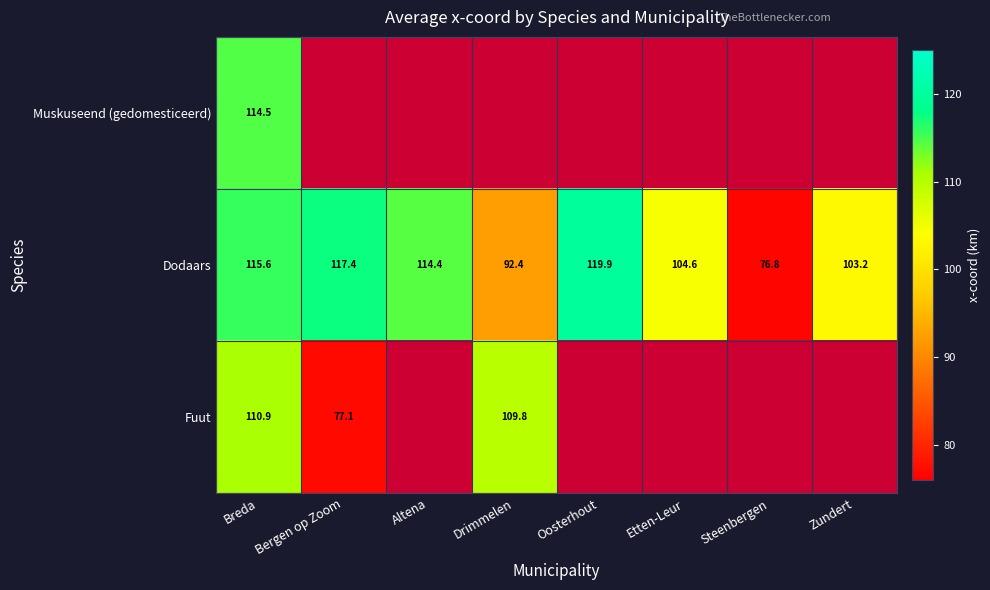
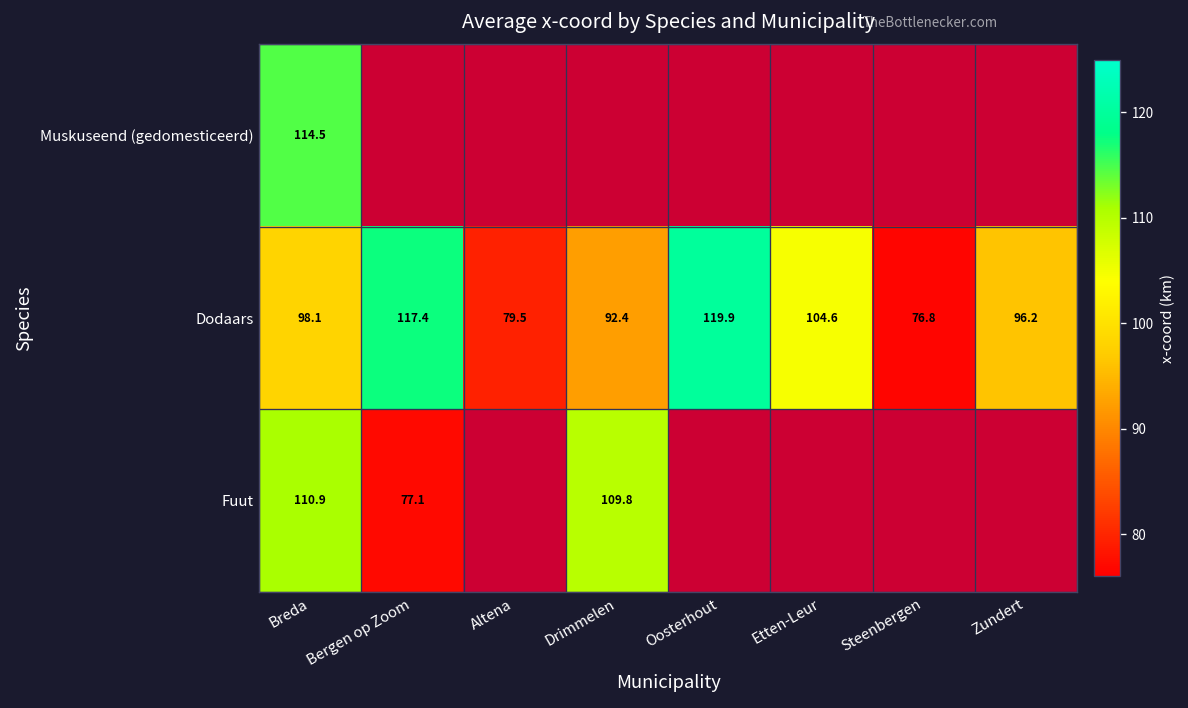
Dodaars, Breda: 115.6 -> 98.1
Dodaars, Altena: 114.4 -> 79.5
Dodaars, Zundert: 103.2 -> 96.2
